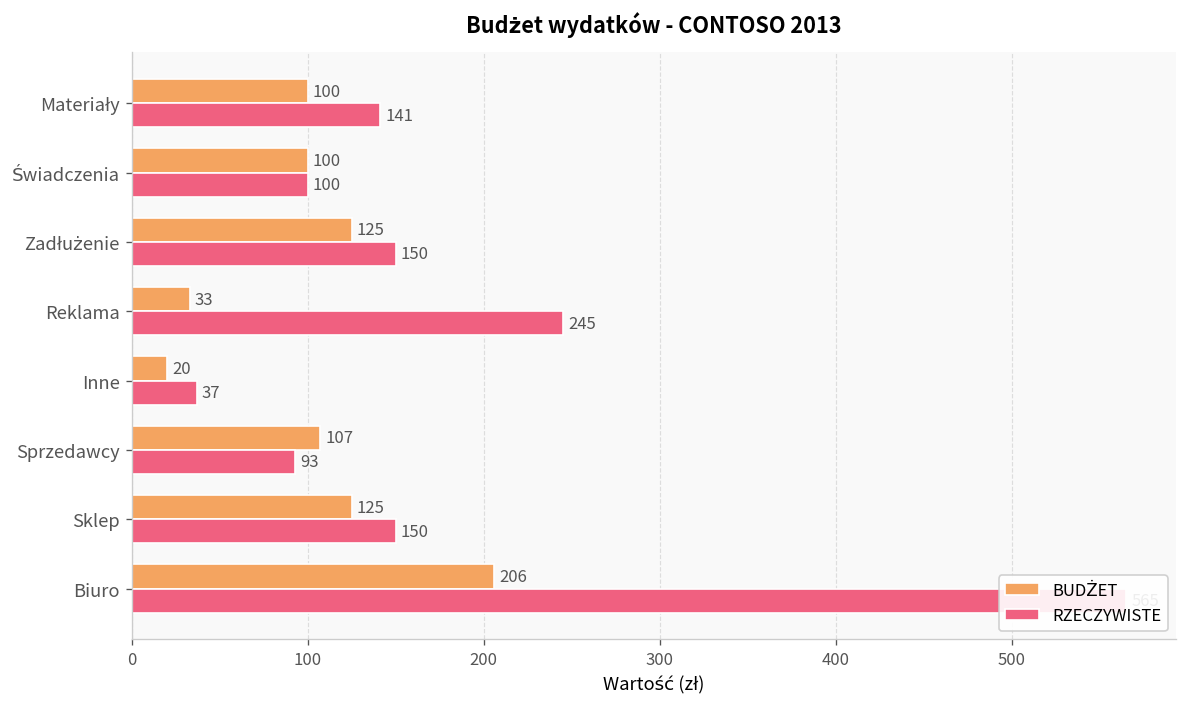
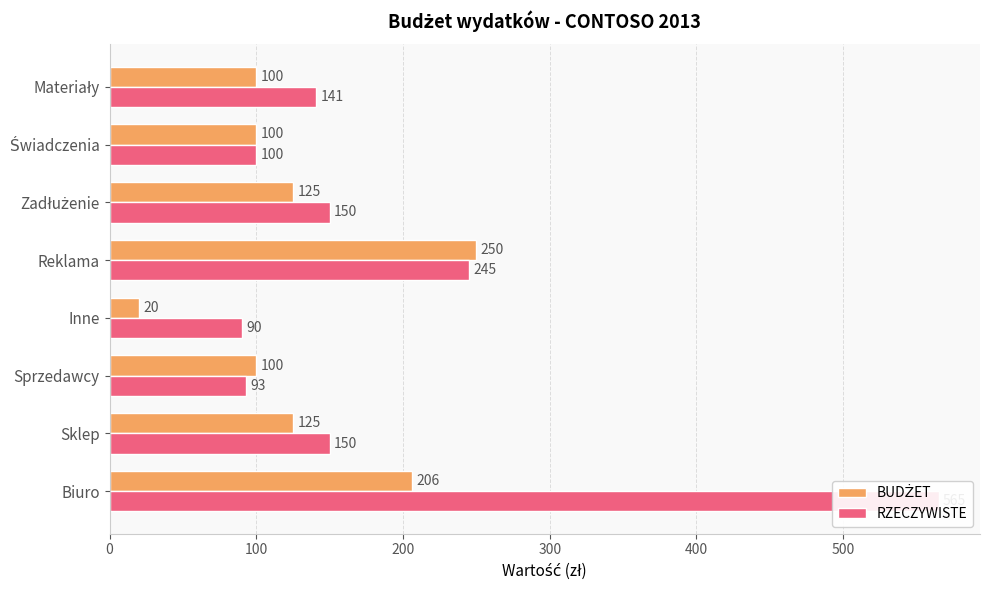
BUDŻET, Reklama: 33 -> 250
RZECZYWISTE, Inne: 37 -> 90
BUDŻET, Sprzedawcy: 107 -> 100
